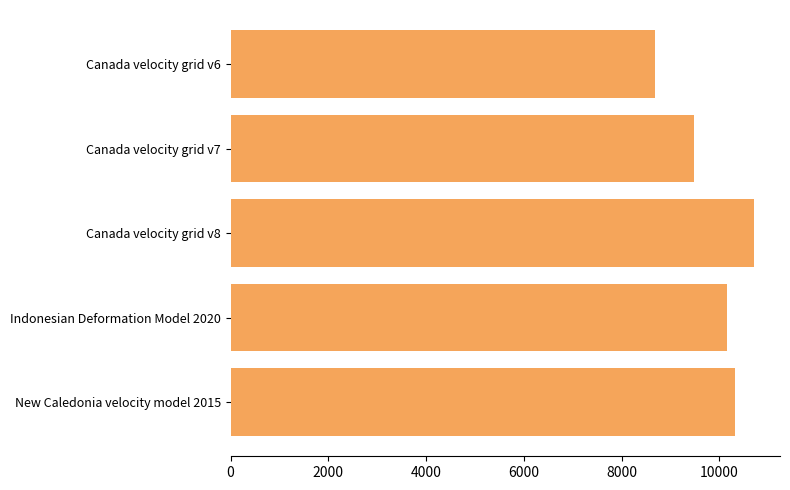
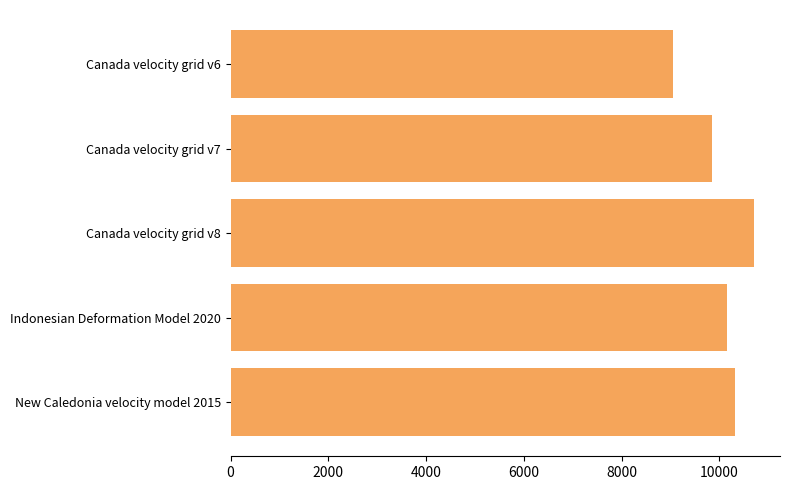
Canada velocity grid v6: 8700 -> 9000
Canada velocity grid v7: 9500 -> 9900
